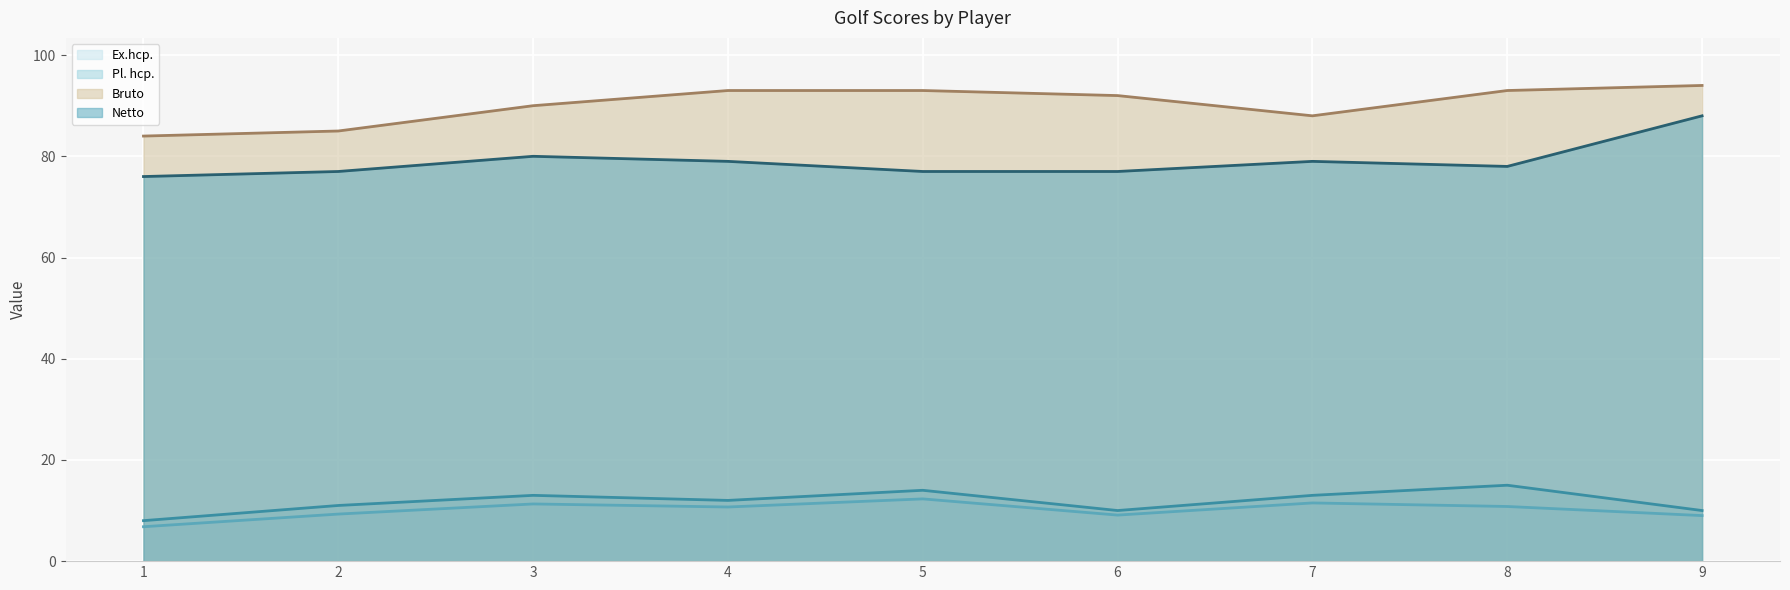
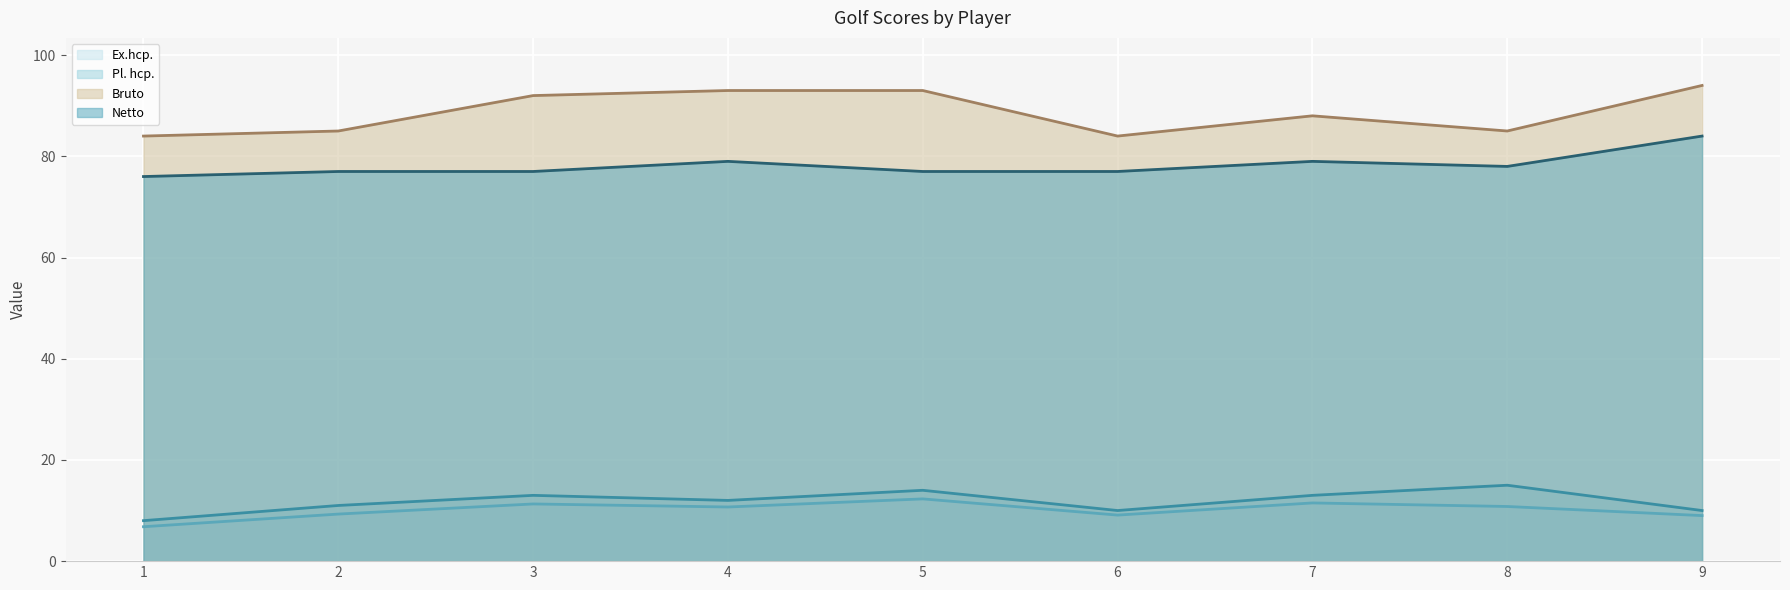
Bruto, 3: 90 -> 92
Netto, 3: 80 -> 77
Bruto, 6: 92 -> 84
Bruto, 8: 93 -> 85
Netto, 9: 88 -> 84
